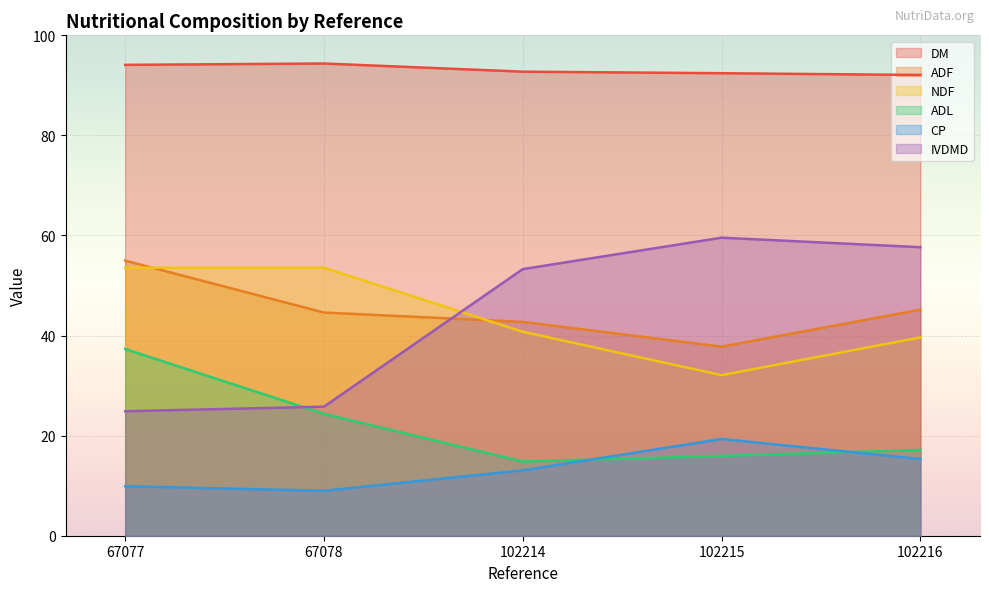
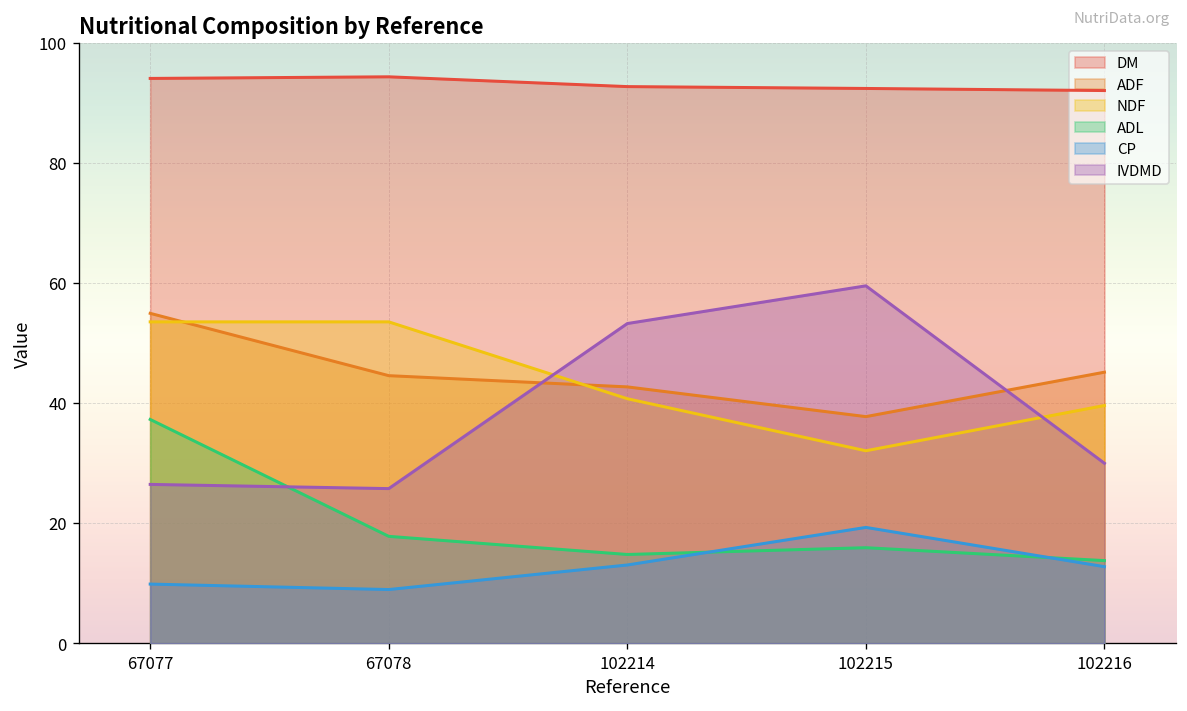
IVDMD, 67077: 25 -> 26
ADL, 67078: 24 -> 18
ADL, 102216: 17 -> 14
CP, 102216: 15 -> 13
IVDMD, 102216: 58 -> 30
